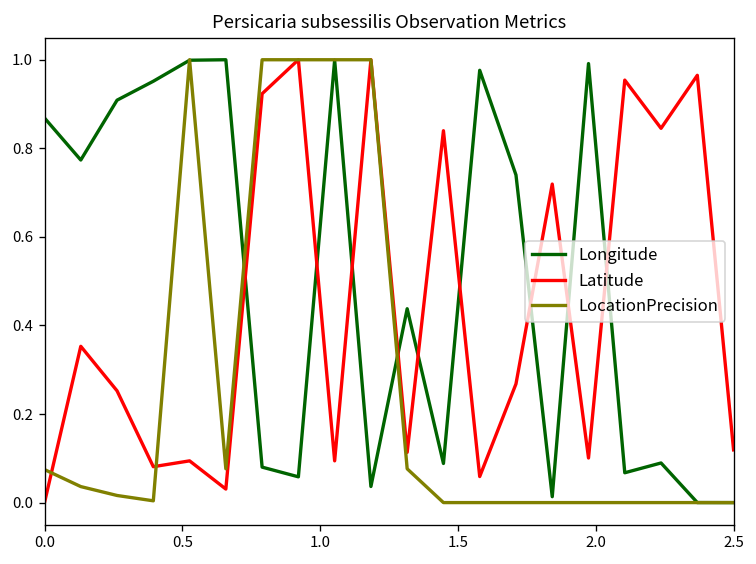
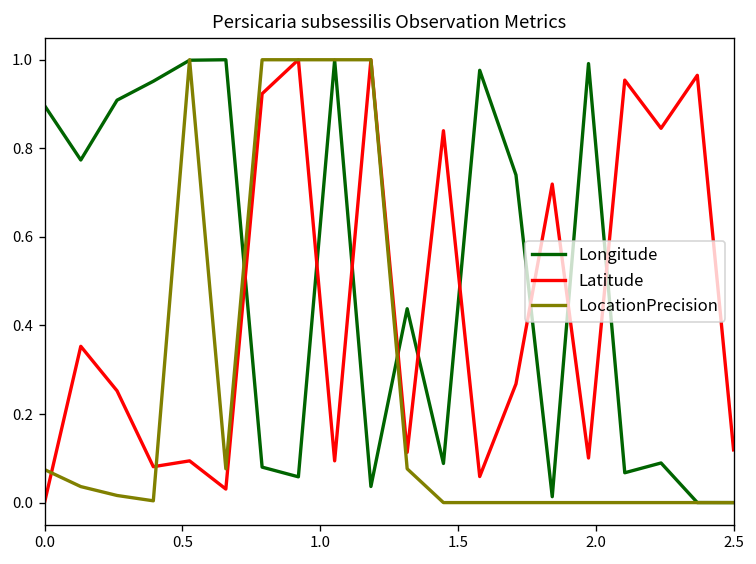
Longitude, 0.0: 0.87 -> 0.90
